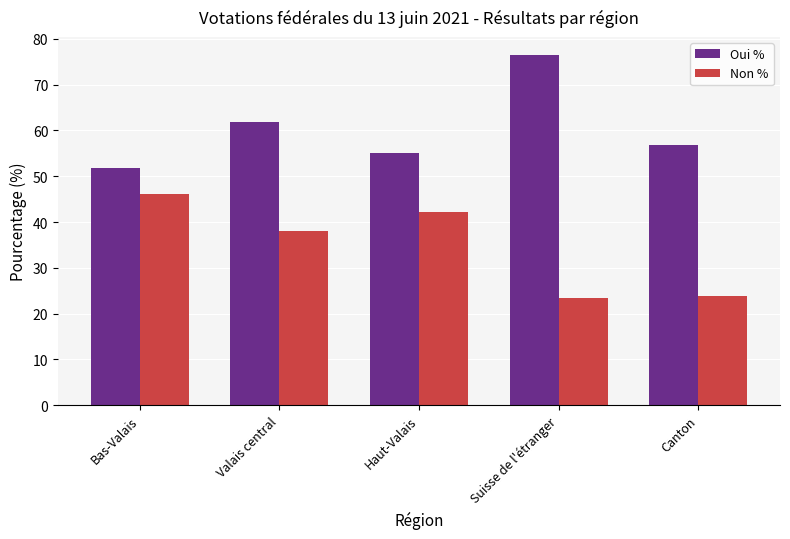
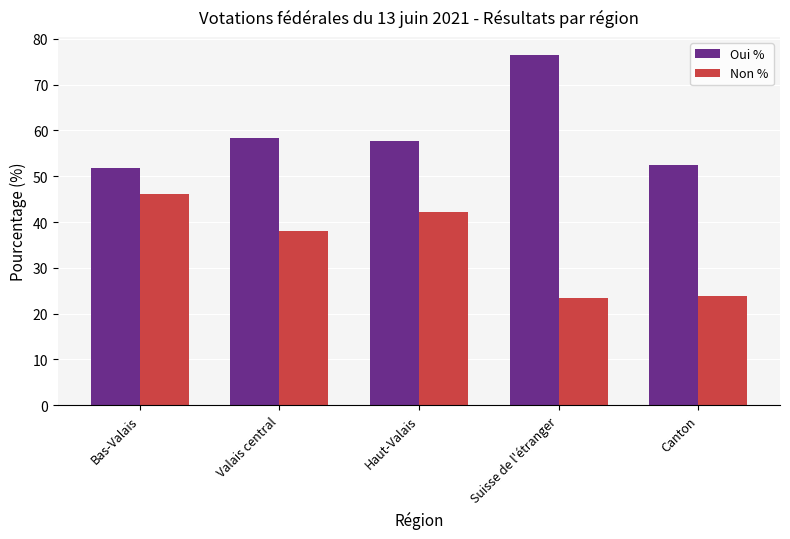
Oui %, Valais central: 62 -> 58
Oui %, Haut-Valais: 55 -> 58
Oui %, Canton: 57 -> 53
